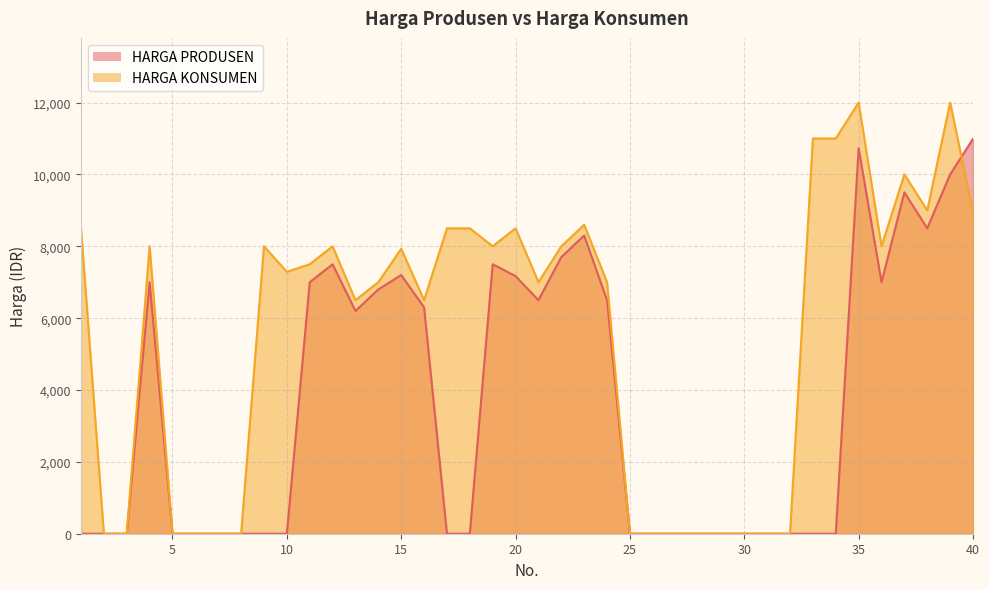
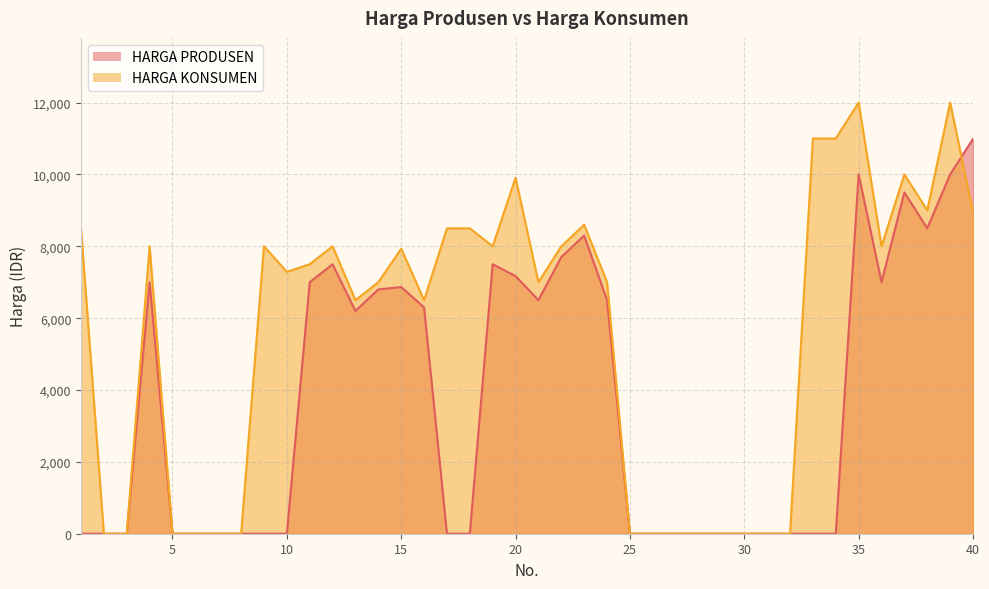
HARGA PRODUSEN, 15: 7,200 -> 6,900
HARGA KONSUMEN, 20: 8,500 -> 9,900
HARGA PRODUSEN, 35: 10,700 -> 10,000
